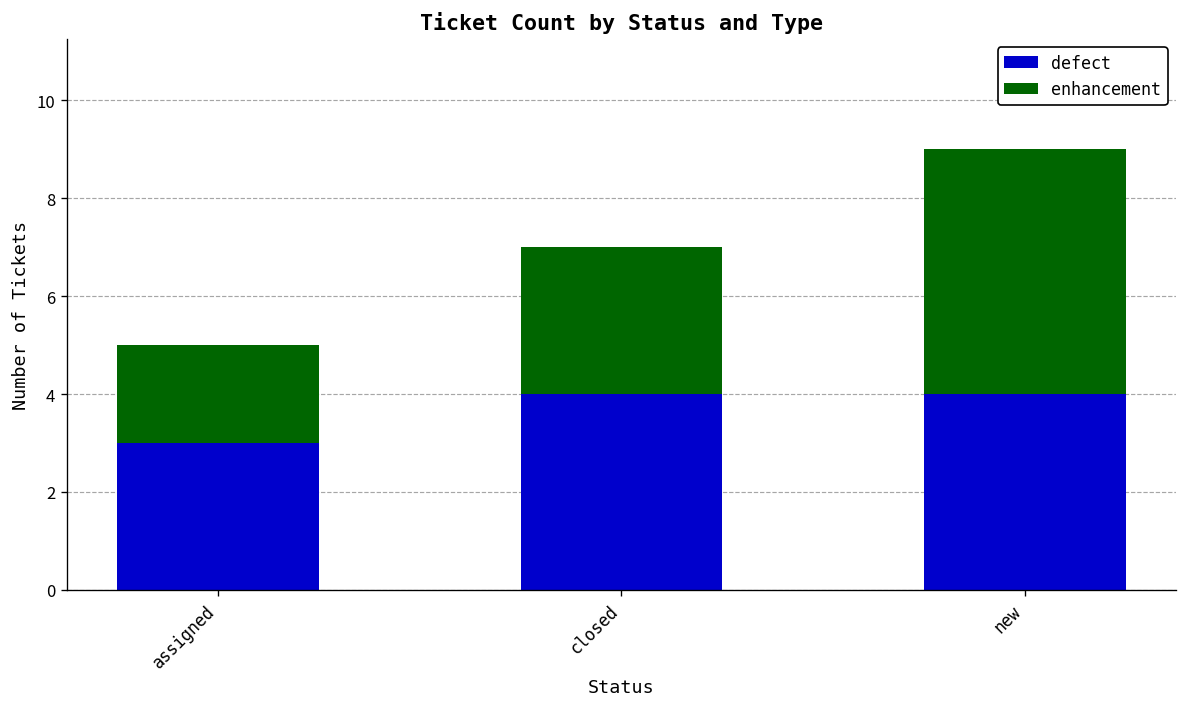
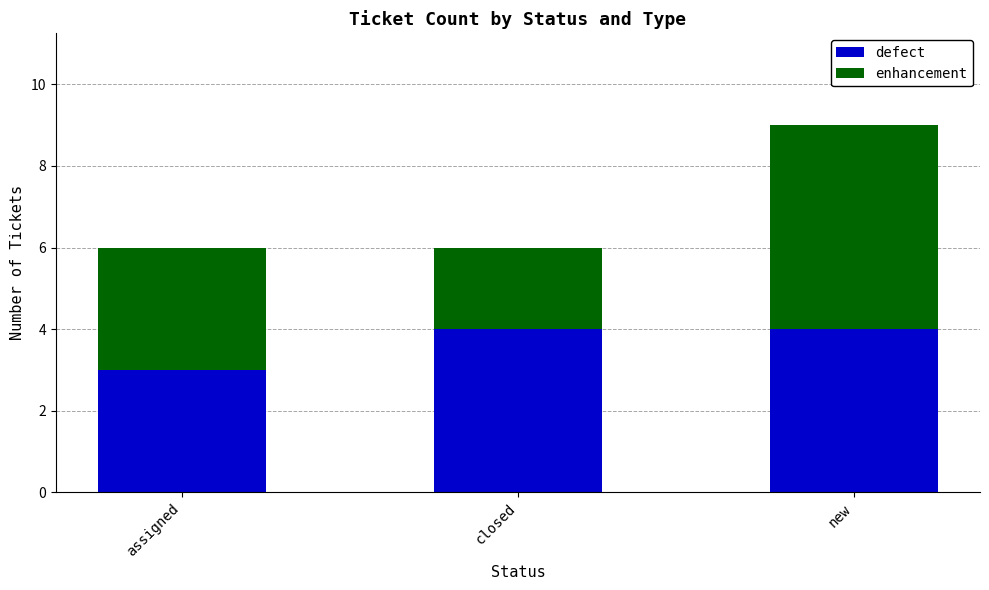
enhancement, assigned: 2 -> 3
enhancement, closed: 3 -> 2
